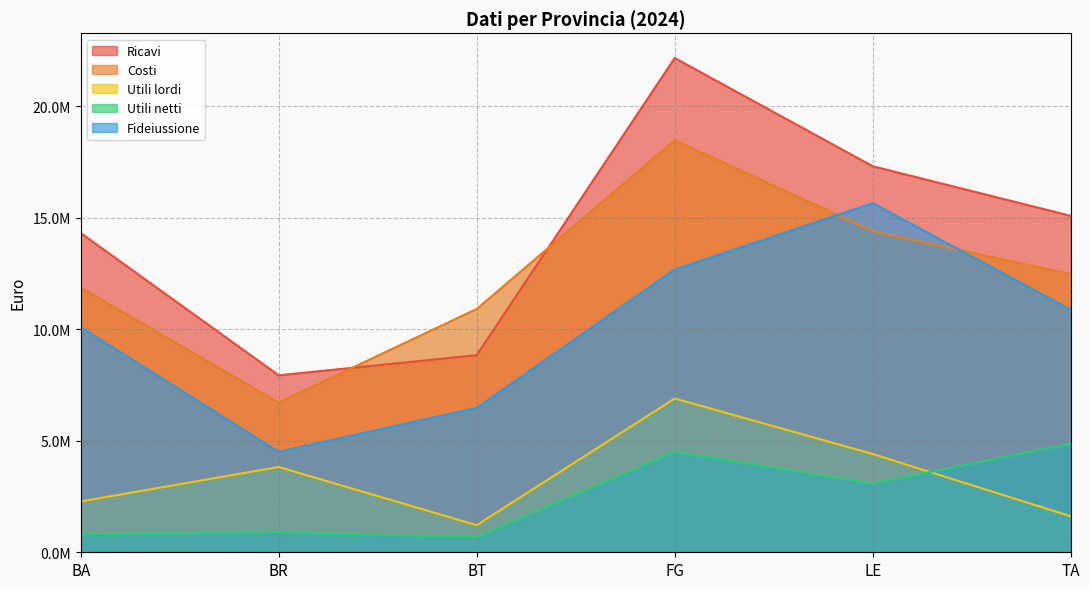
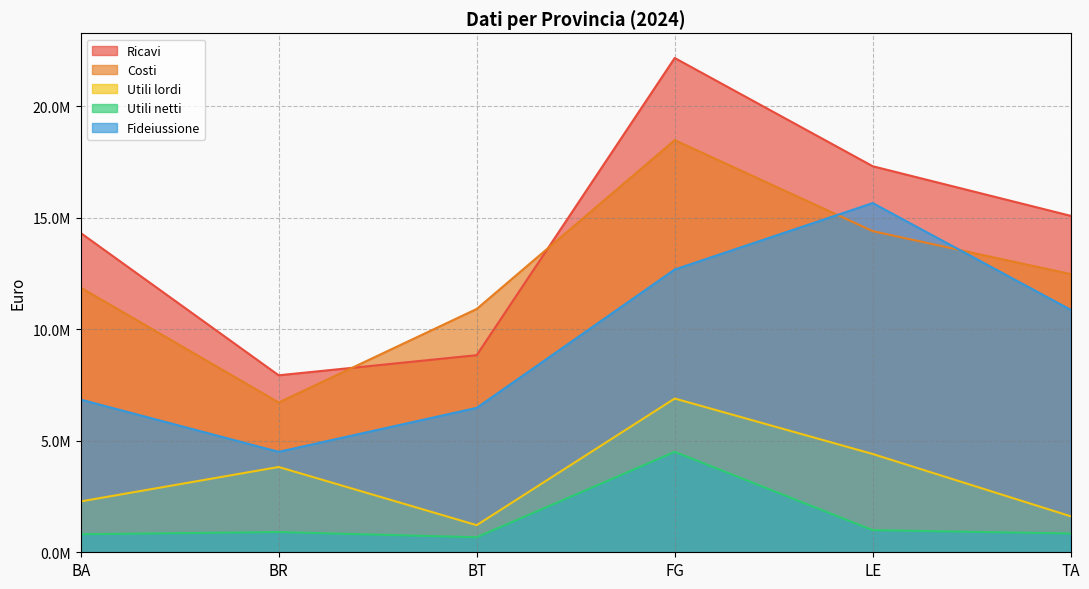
Fideiussione, BA: 10100000 -> 6800000
Utili netti, LE: 3100000 -> 1000000
Utili netti, TA: 4900000 -> 800000
